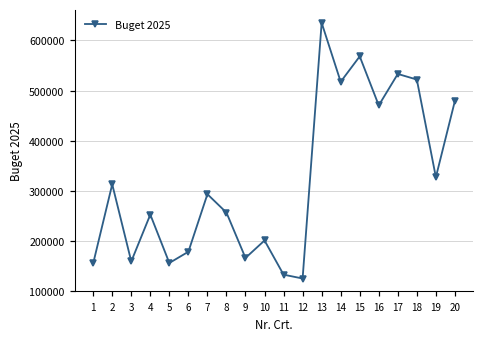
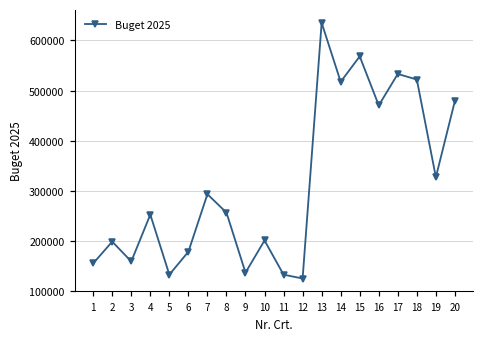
2: 310000 -> 200000
5: 160000 -> 130000
9: 170000 -> 140000
